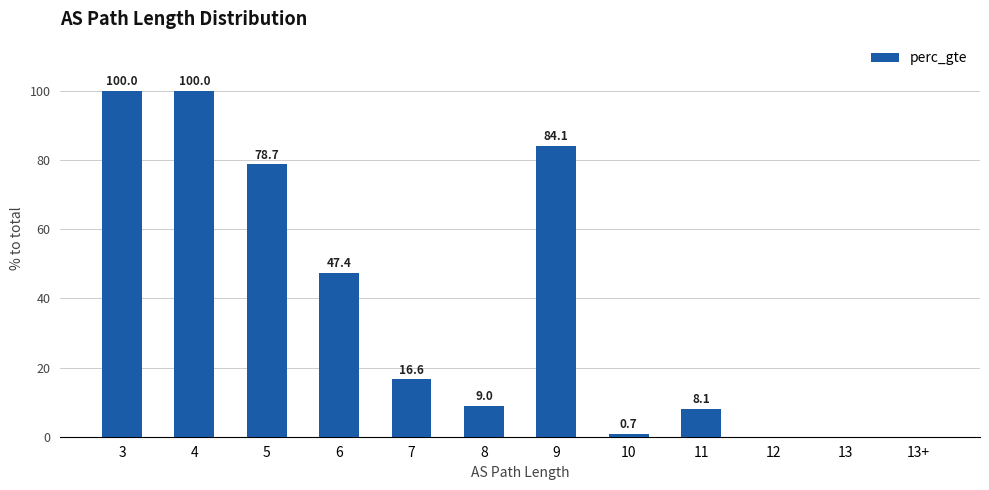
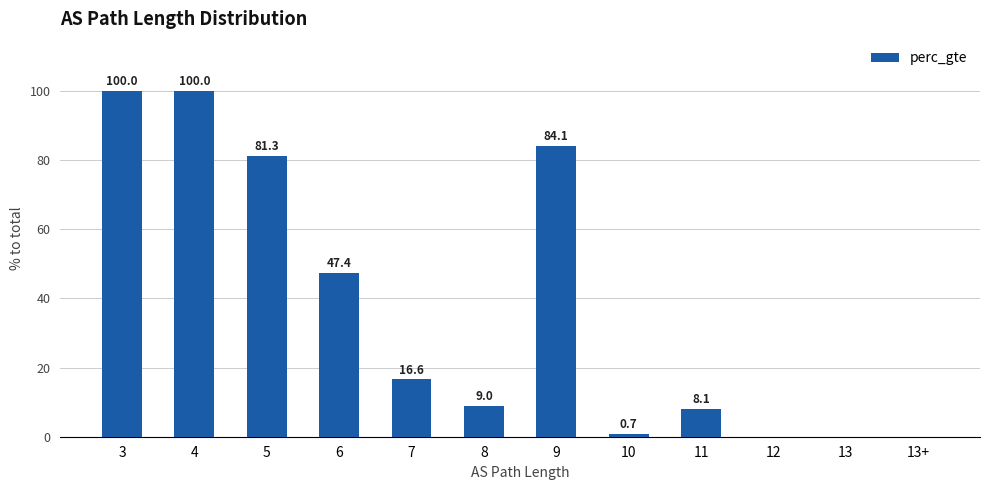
5: 78.7 -> 81.3
